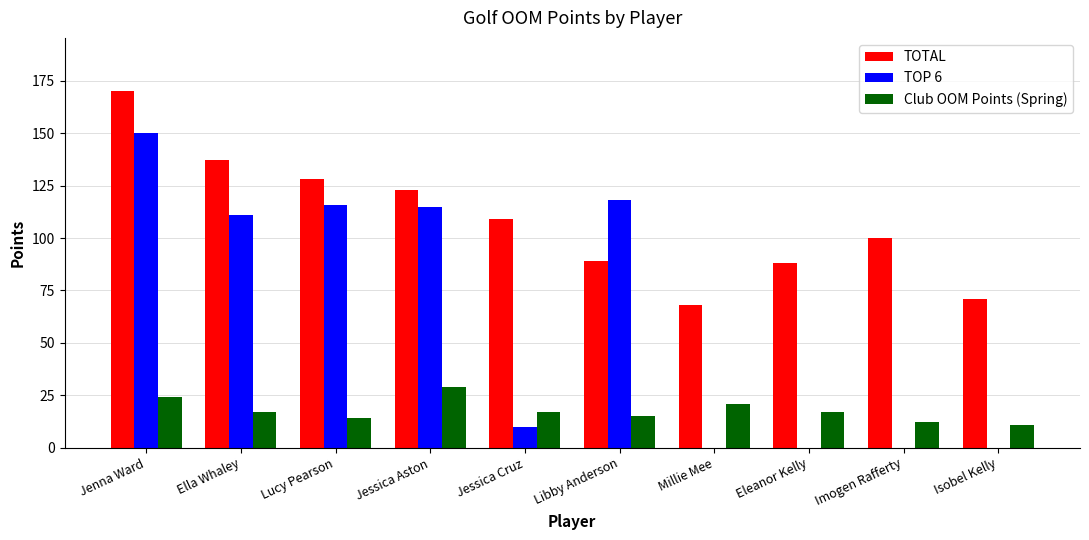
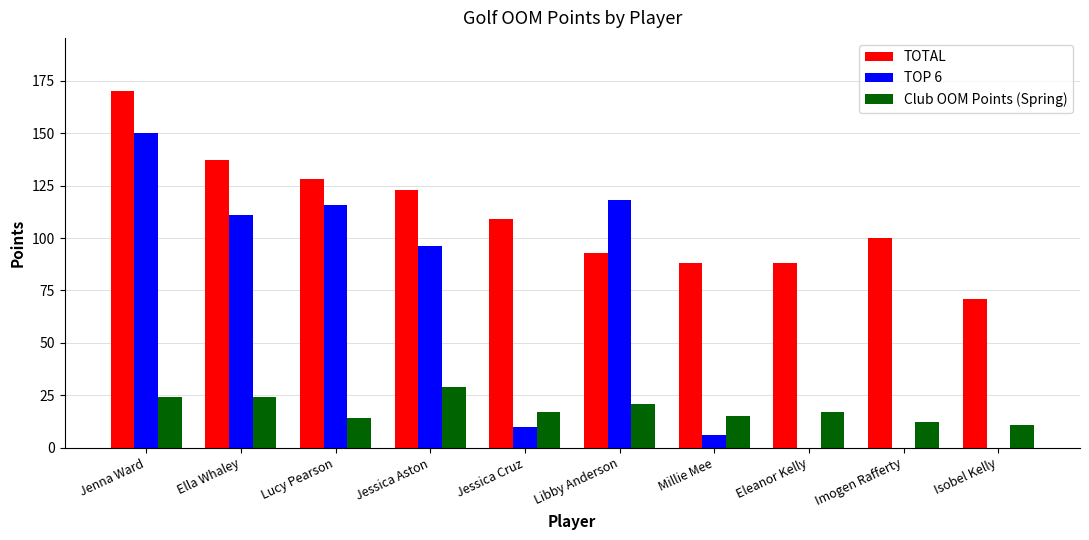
Club OOM Points (Spring), Ella Whaley: 17 -> 24
TOP 6, Jessica Aston: 115 -> 96
TOTAL, Libby Anderson: 89 -> 93
Club OOM Points (Spring), Libby Anderson: 15 -> 21
TOTAL, Millie Mee: 68 -> 88
TOP 6, Millie Mee: 0 -> 6
Club OOM Points (Spring), Millie Mee: 21 -> 15
